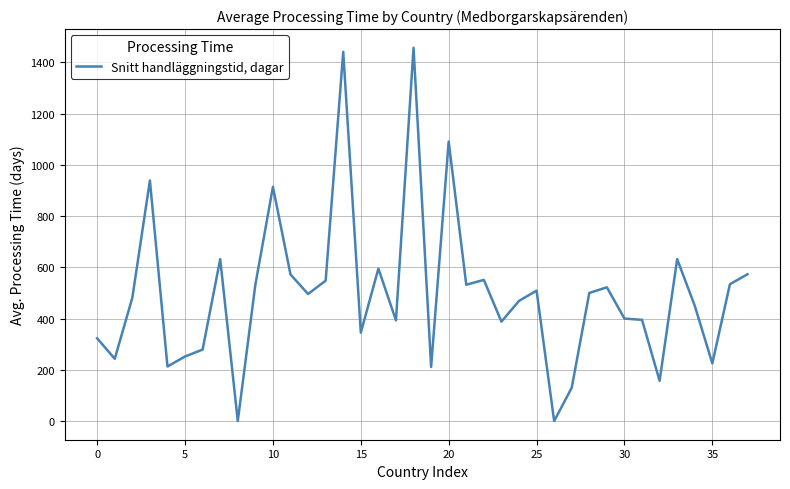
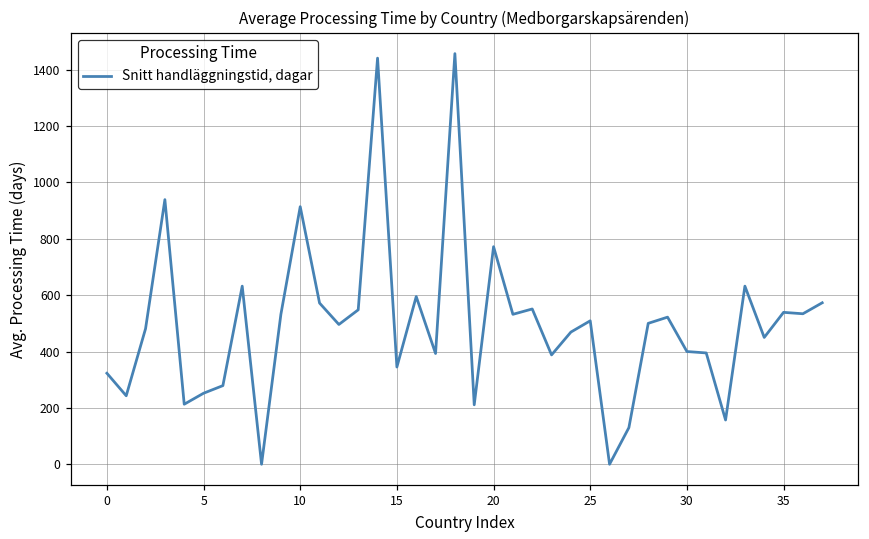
20: 1090 -> 770
35: 230 -> 540
